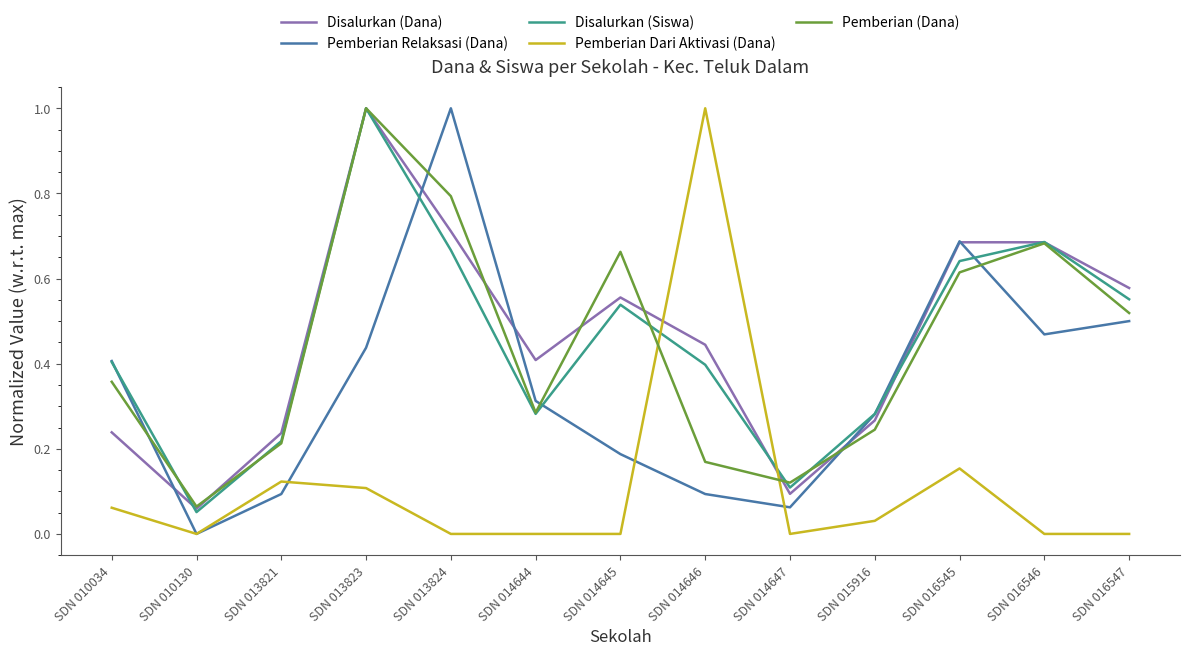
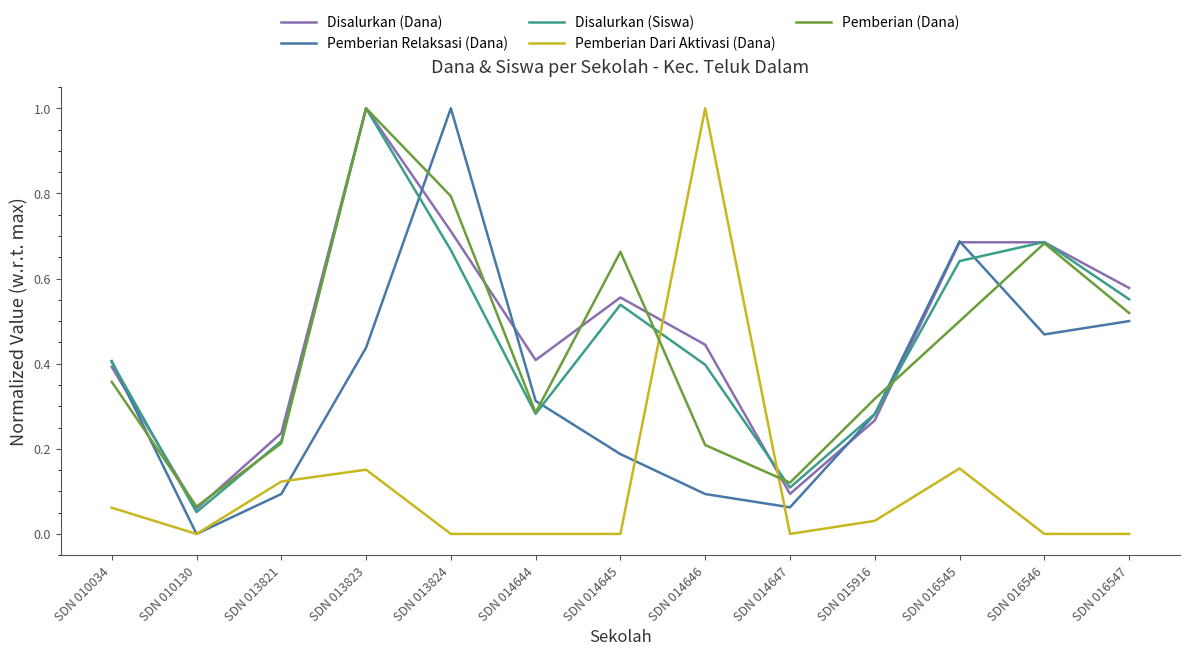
Disalurkan (Dana), SDN 010034: 0.24 -> 0.39
Pemberian Dari Aktivasi (Dana), SDN 013823: 0.11 -> 0.15
Pemberian (Dana), SDN 014646: 0.17 -> 0.21
Pemberian (Dana), SDN 015916: 0.24 -> 0.32
Pemberian (Dana), SDN 016545: 0.61 -> 0.50
